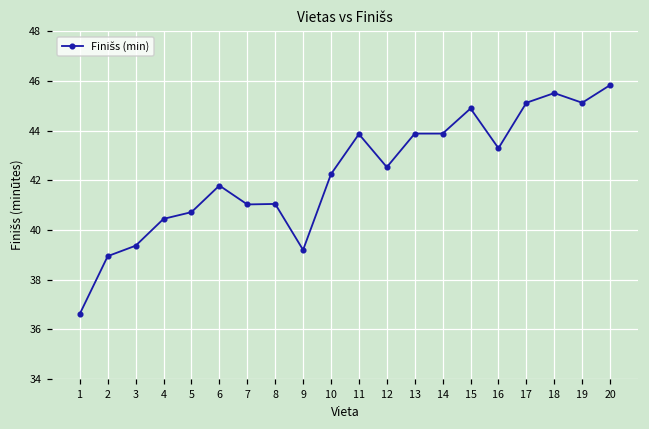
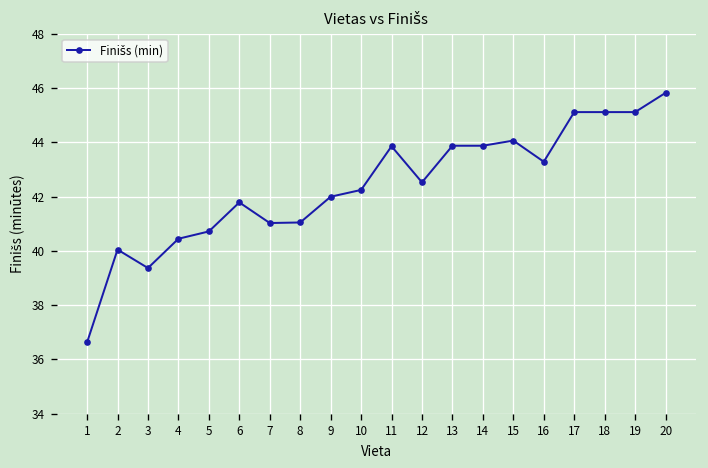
2: 39.0 -> 40.1
9: 39.2 -> 42.0
15: 44.9 -> 44.1
18: 45.5 -> 45.1
